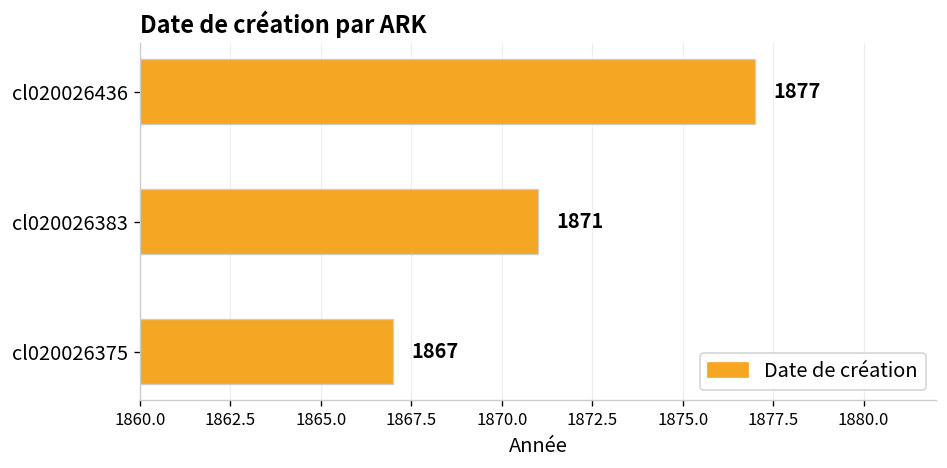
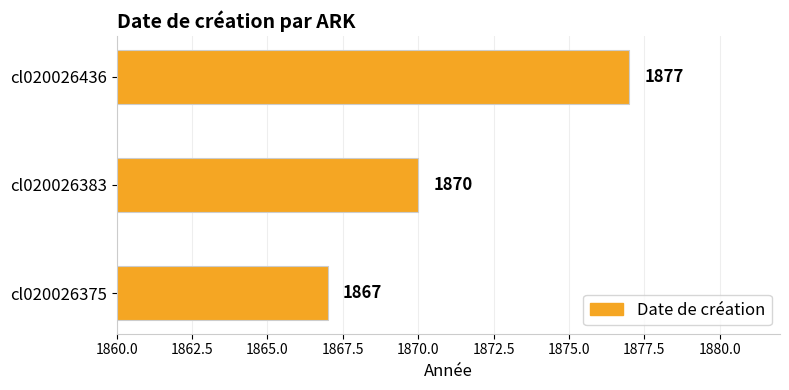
cl020026383: 1871 -> 1870
